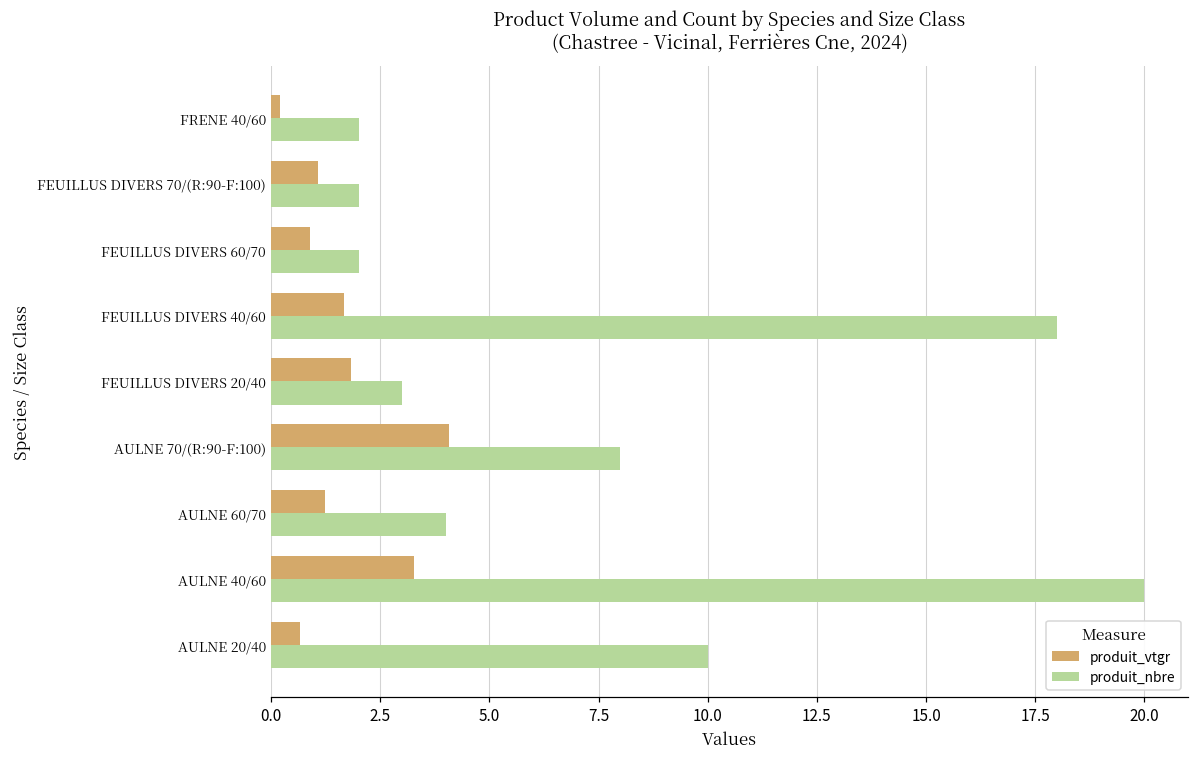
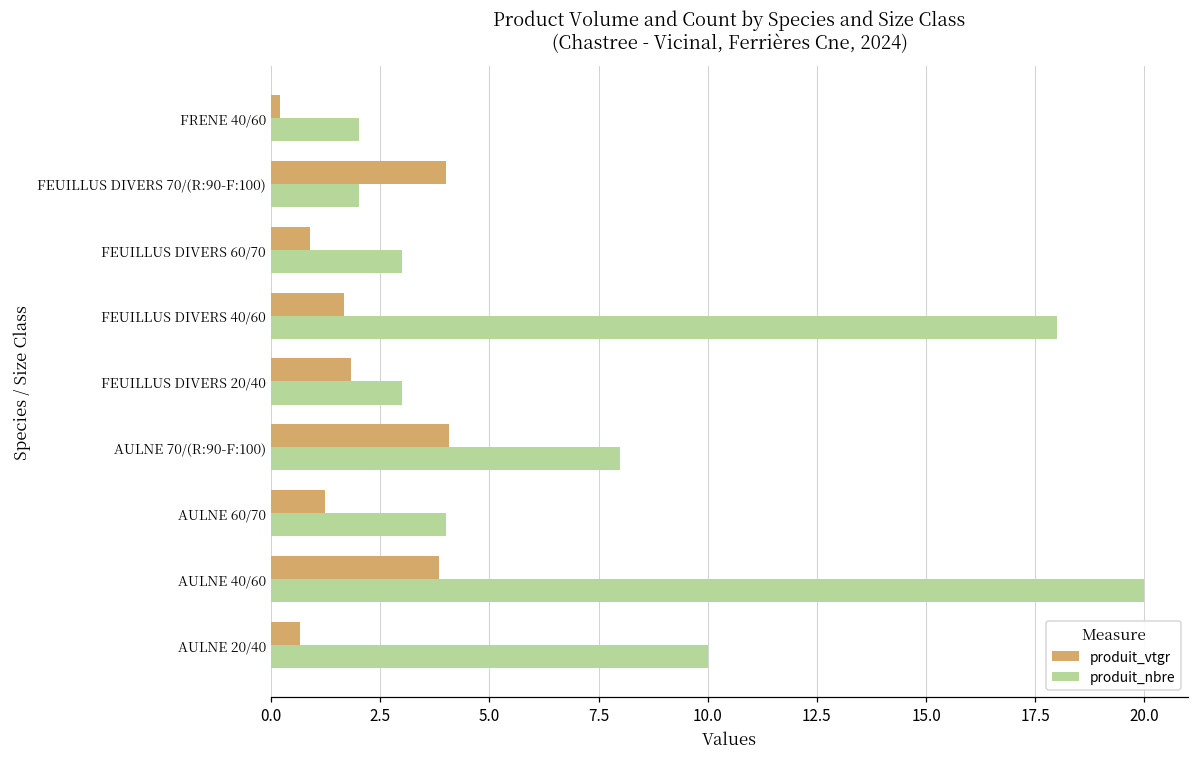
produit_vtgr, FEUILLUS DIVERS 70/(R:90-F:100): 1.1 -> 4.0
produit_nbre, FEUILLUS DIVERS 60/70: 2 -> 3
produit_vtgr, AULNE 40/60: 3.3 -> 3.8
